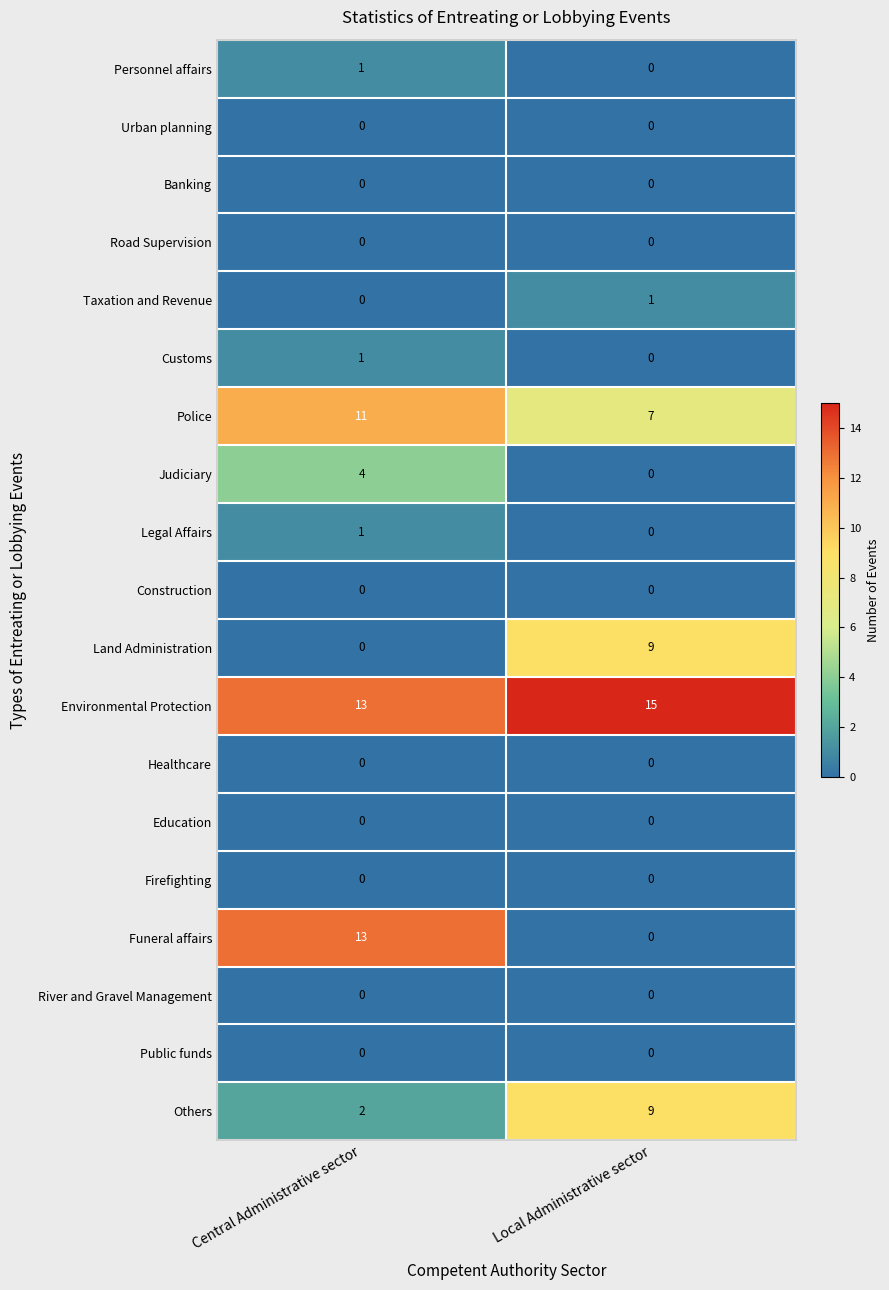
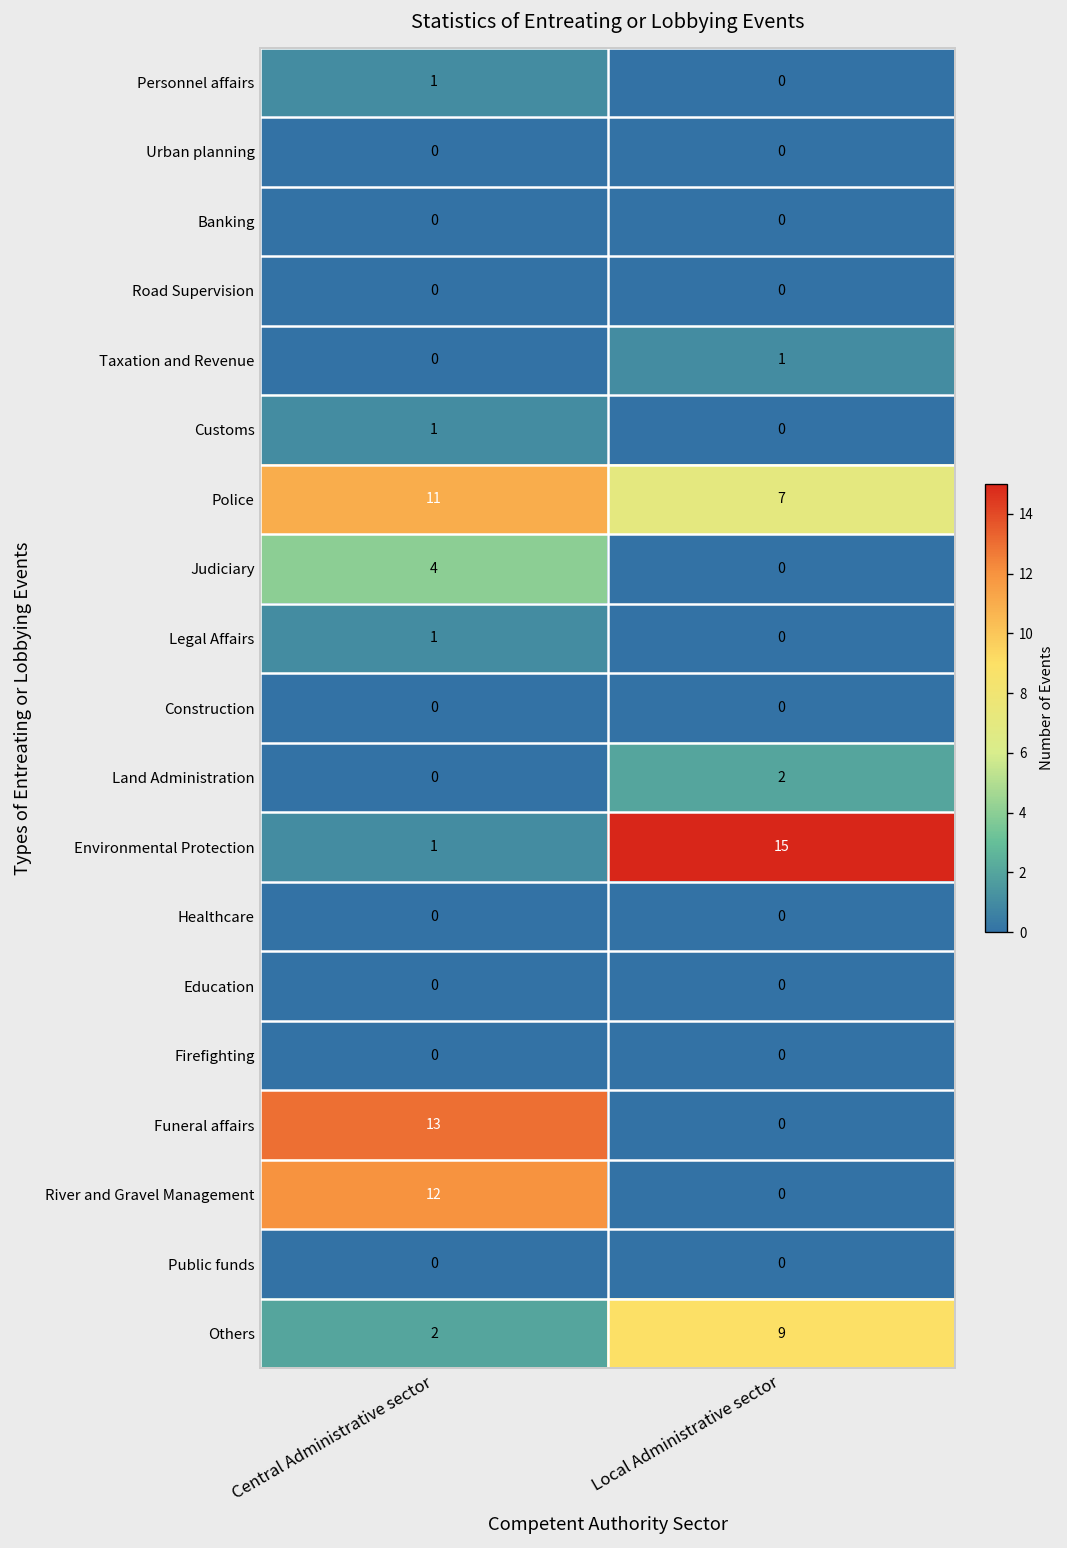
Land Administration, Local Administrative sector: 9 -> 2
Environmental Protection, Central Administrative sector: 13 -> 1
River and Gravel Management, Central Administrative sector: 0 -> 12
